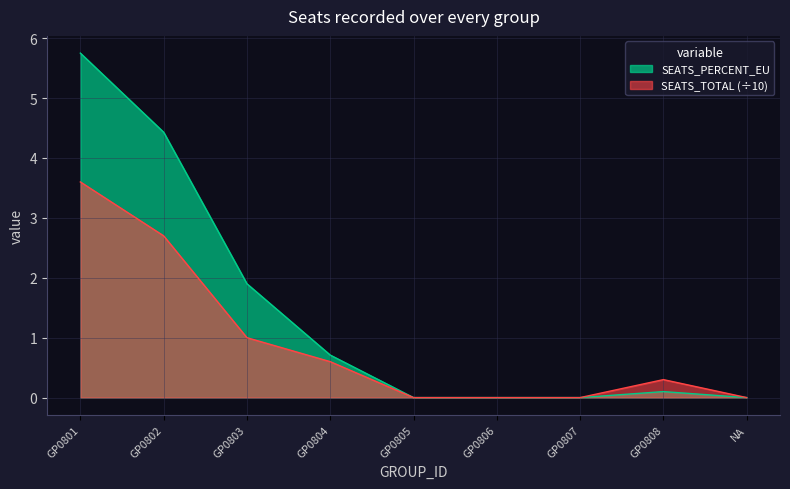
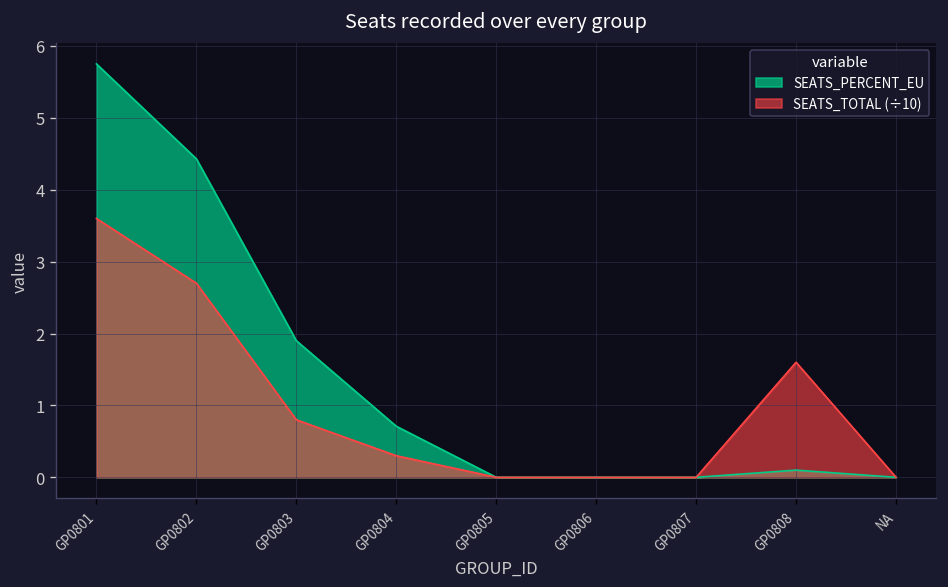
SEATS_TOTAL (÷10), GP0803: 1.0 -> 0.8
SEATS_TOTAL (÷10), GP0804: 0.6 -> 0.3
SEATS_TOTAL (÷10), GP0808: 0.3 -> 1.6
